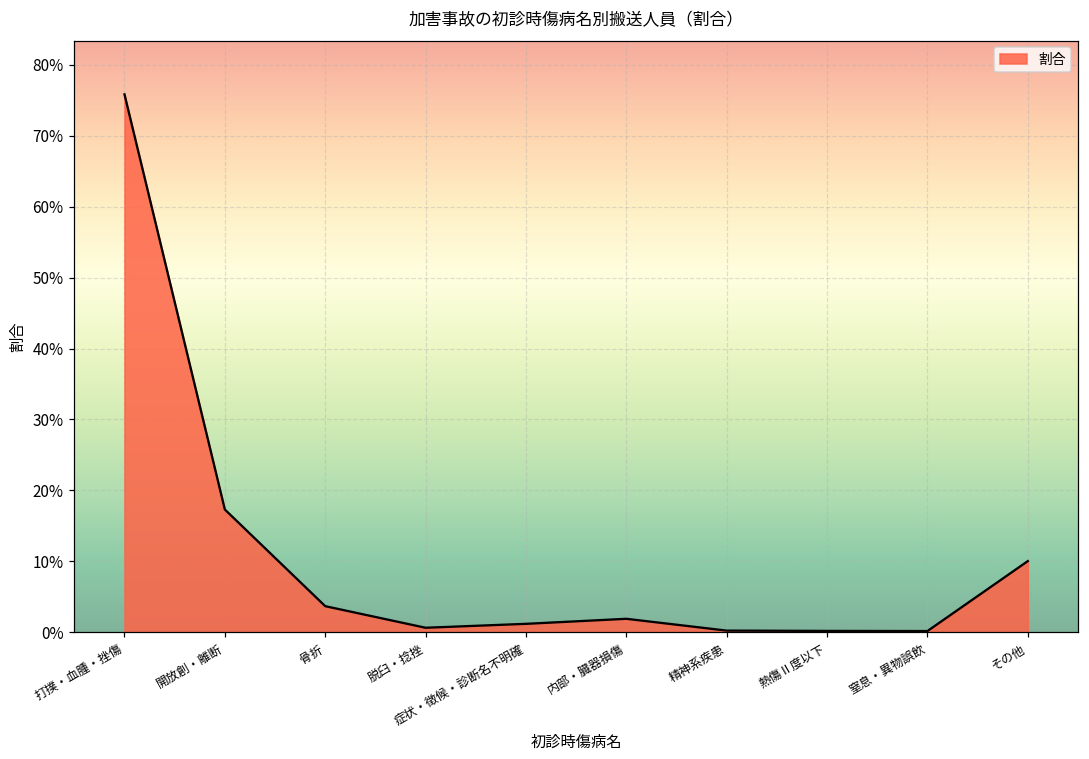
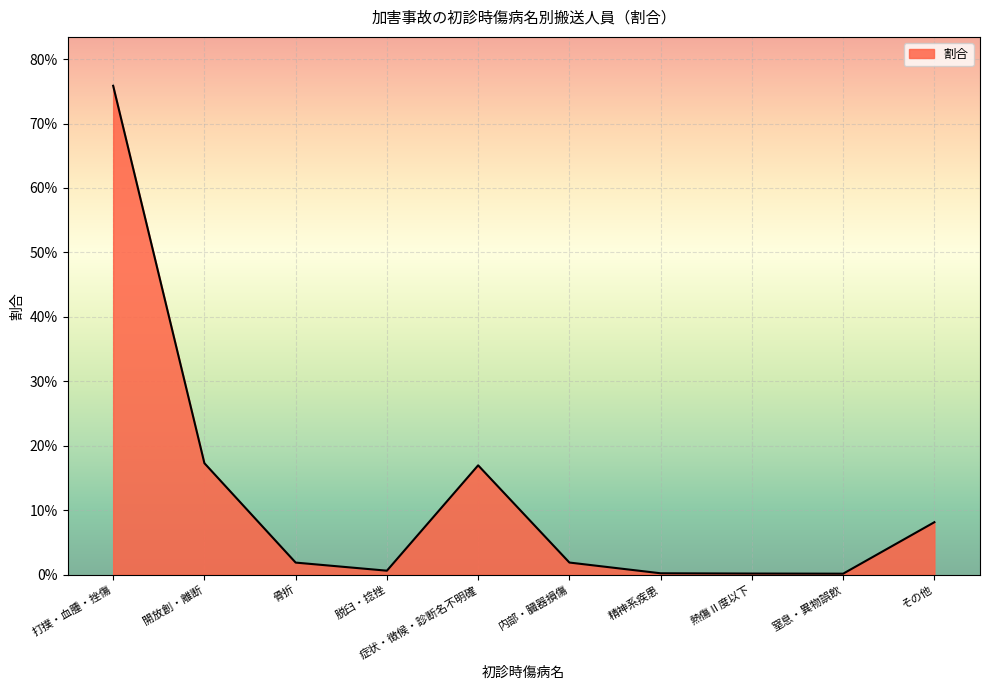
骨折: 4% -> 2%
症状・徴候・診断名不明確: 1% -> 17%
その他: 10% -> 8%
